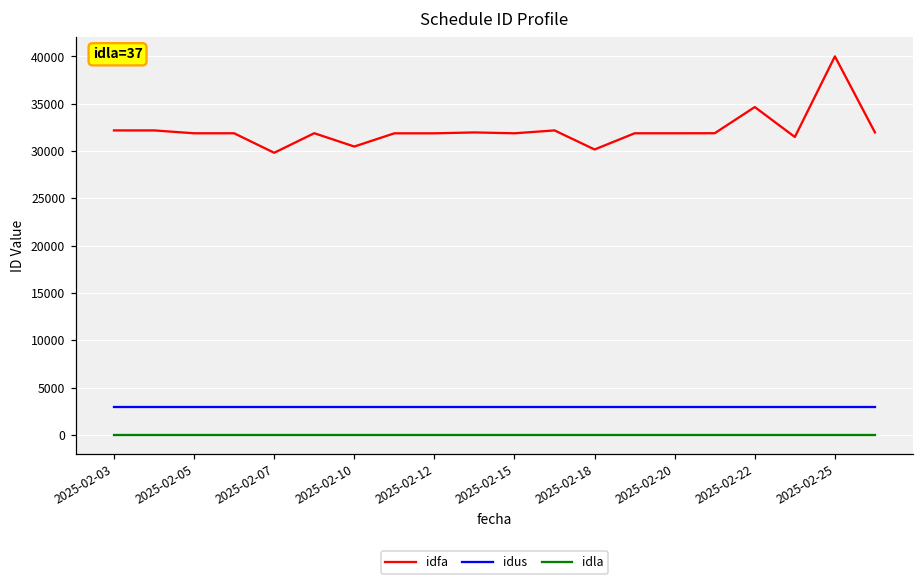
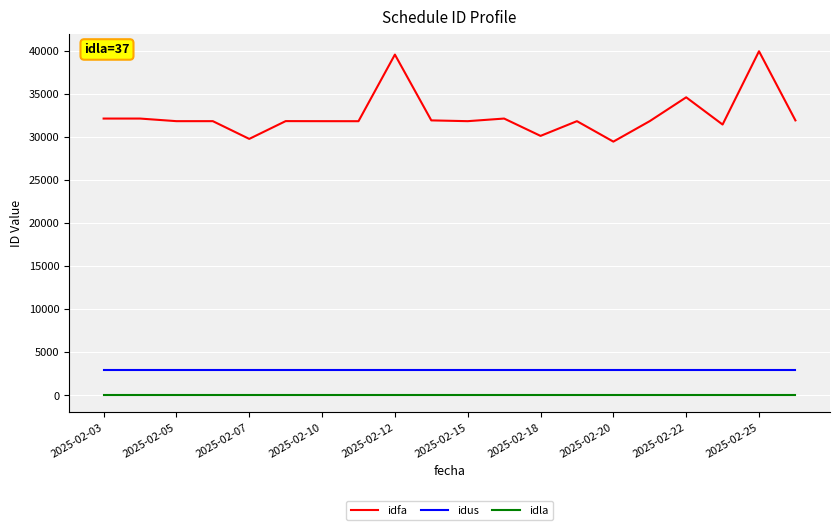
idfa, 2025-02-10: 30000 -> 32000
idfa, 2025-02-12: 32000 -> 40000
idfa, 2025-02-20: 32000 -> 30000
